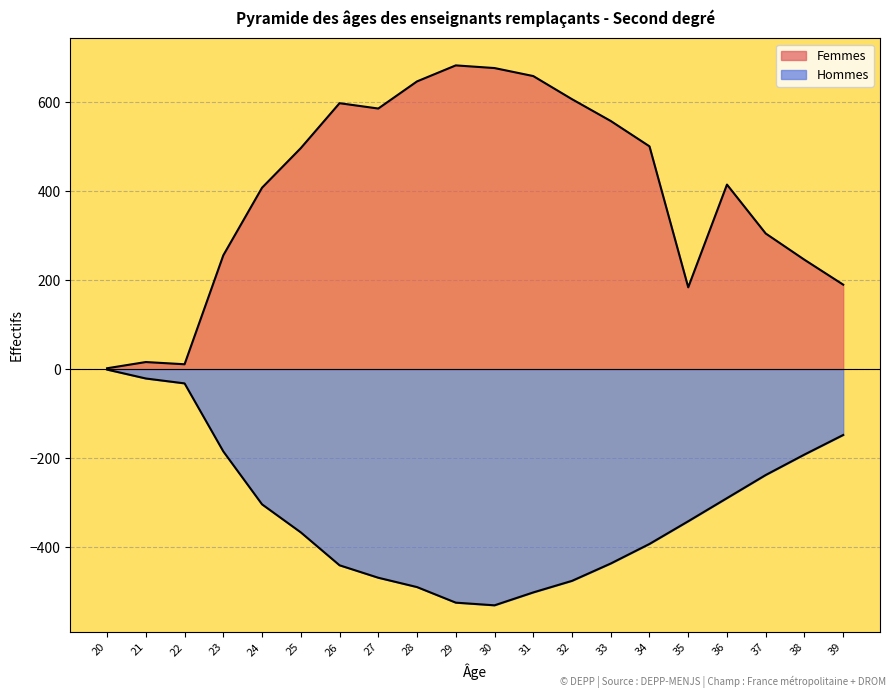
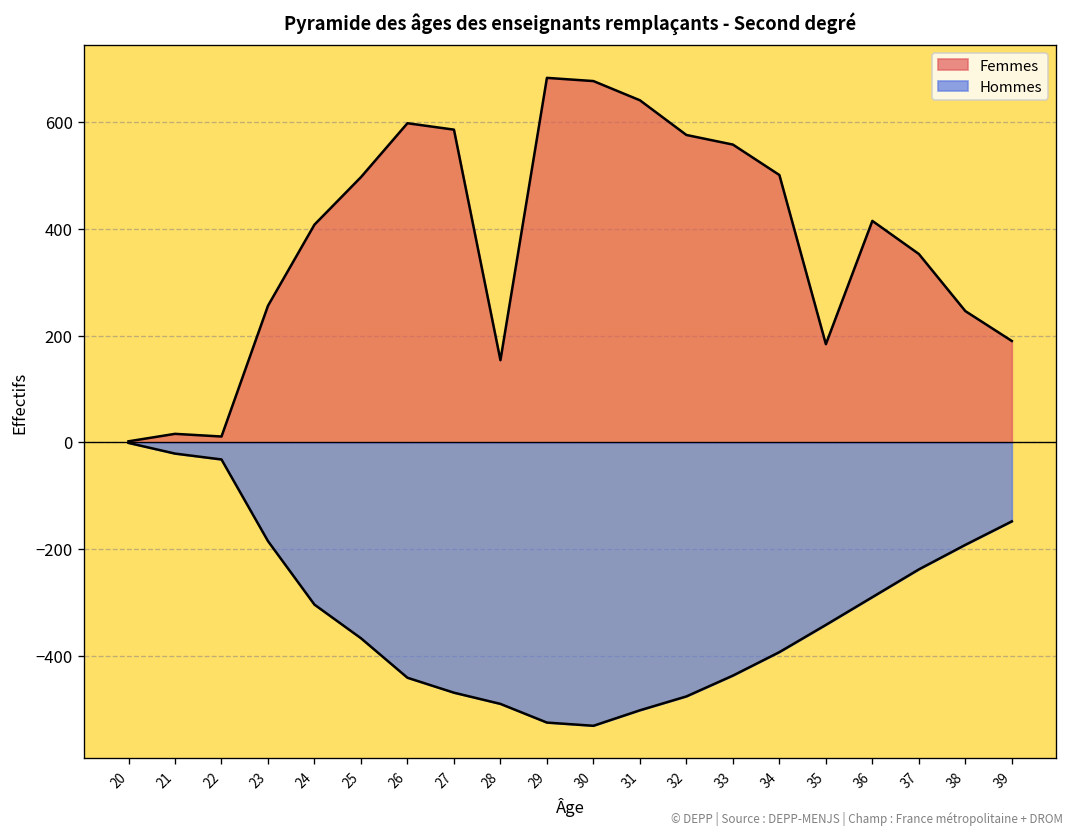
Femmes, 28: 650 -> 150
Femmes, 31: 660 -> 640
Femmes, 32: 610 -> 580
Femmes, 37: 310 -> 350
